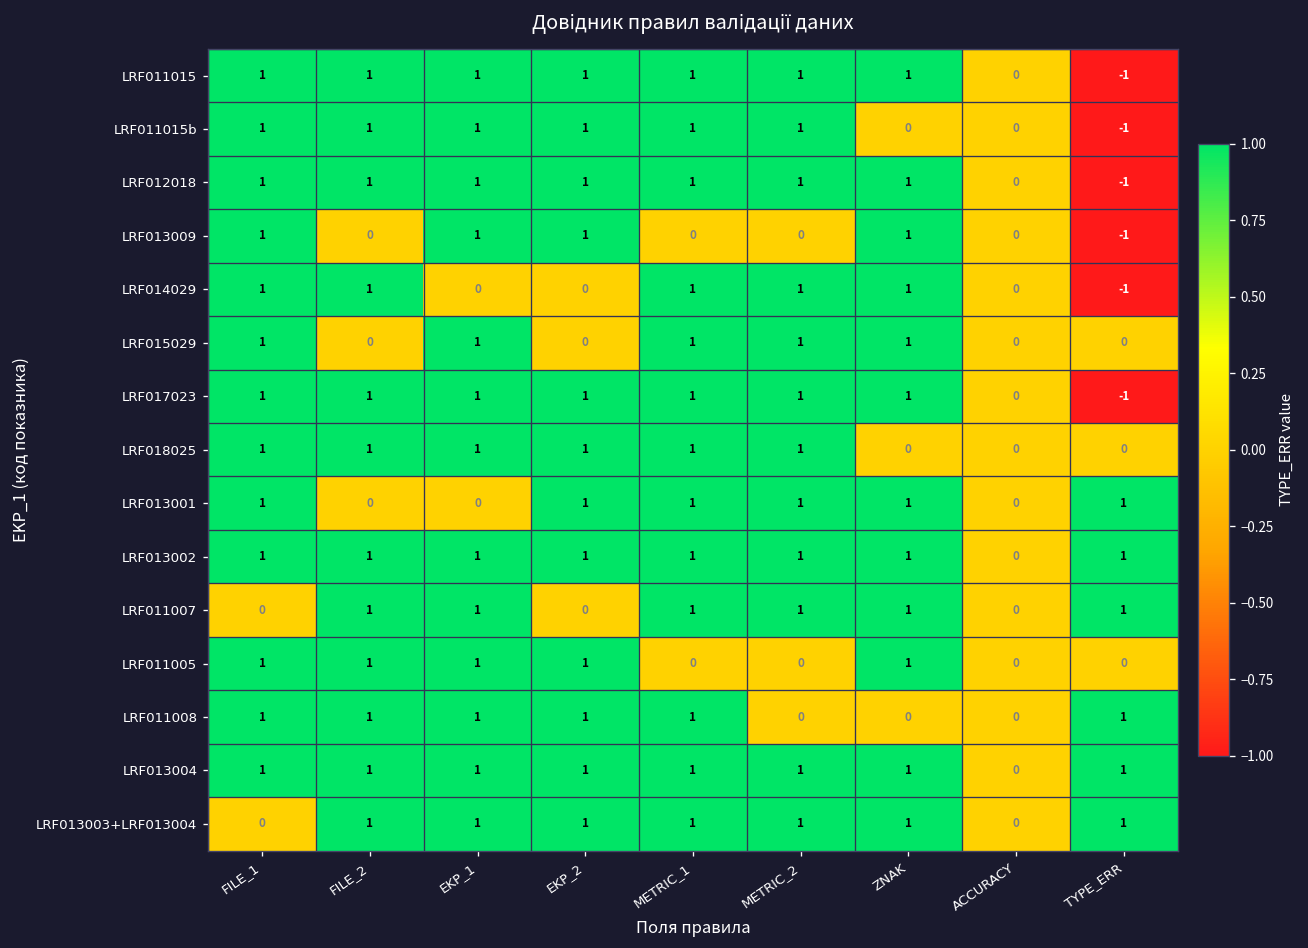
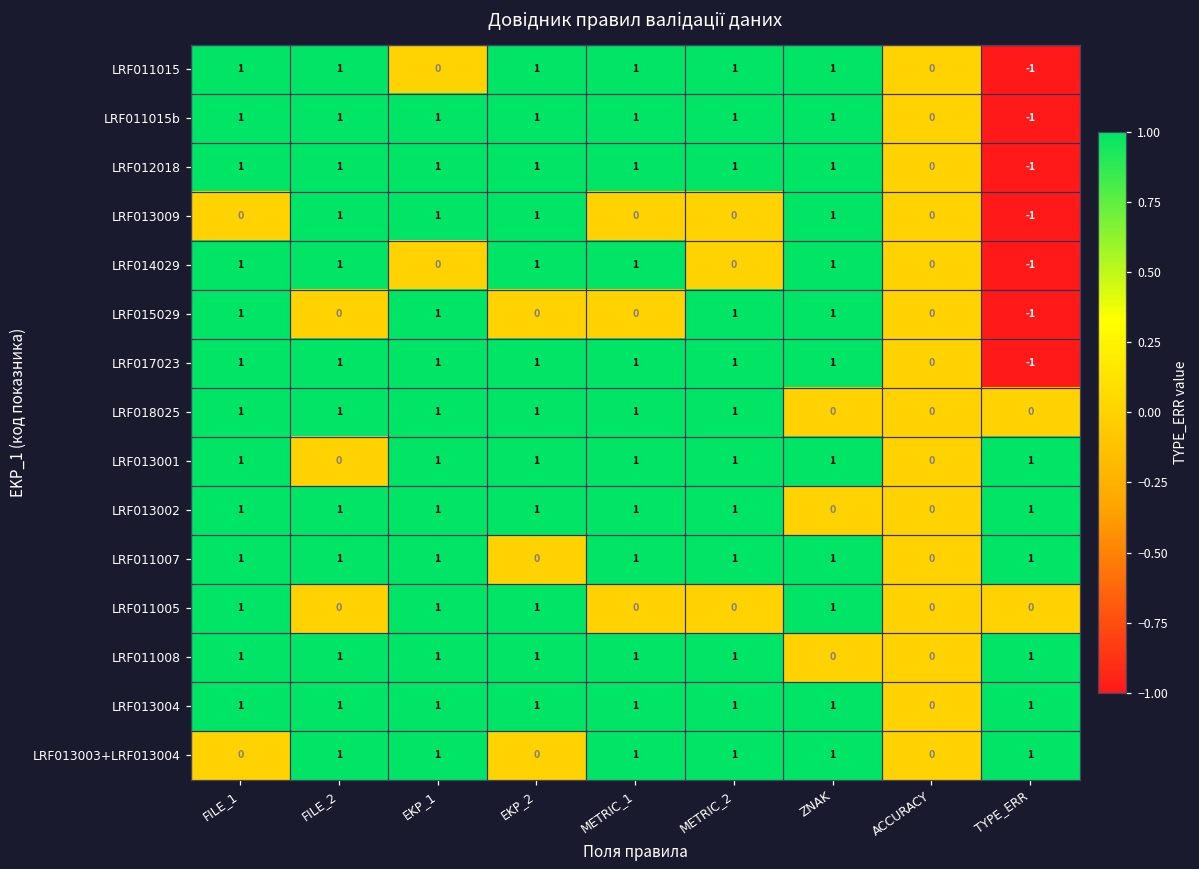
LRF011015, EKP_1: 1 -> 0
LRF011015b, ZNAK: 0 -> 1
LRF013009, FILE_1: 1 -> 0
LRF013009, FILE_2: 0 -> 1
LRF014029, EKP_2: 0 -> 1
LRF014029, METRIC_2: 1 -> 0
LRF015029, METRIC_1: 1 -> 0
LRF015029, TYPE_ERR: 0 -> -1
LRF013001, EKP_1: 0 -> 1
LRF013002, ZNAK: 1 -> 0
LRF011007, FILE_1: 0 -> 1
LRF011005, FILE_2: 1 -> 0
LRF011008, METRIC_2: 0 -> 1
LRF013003+LRF013004, EKP_2: 1 -> 0
